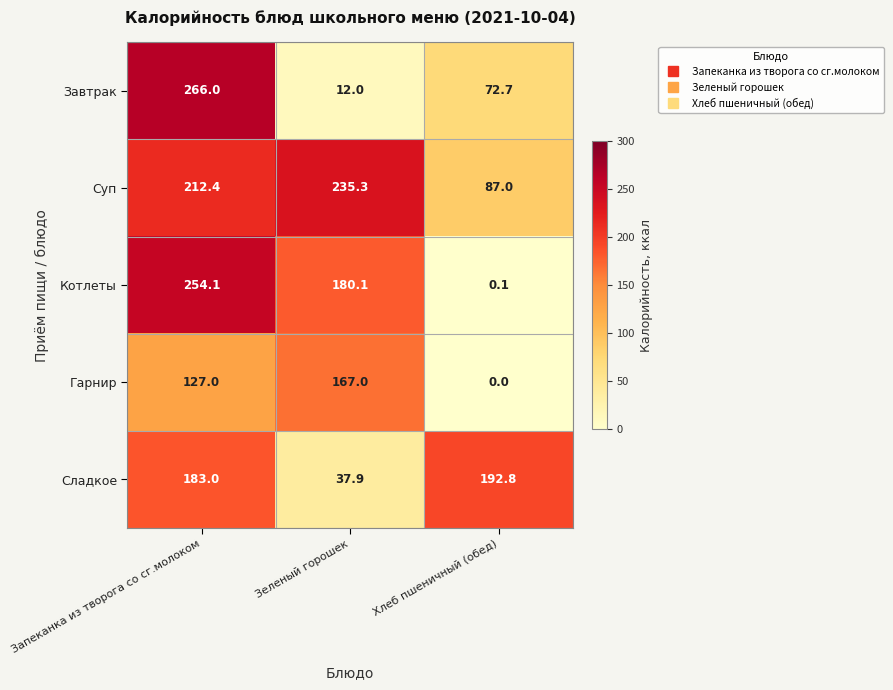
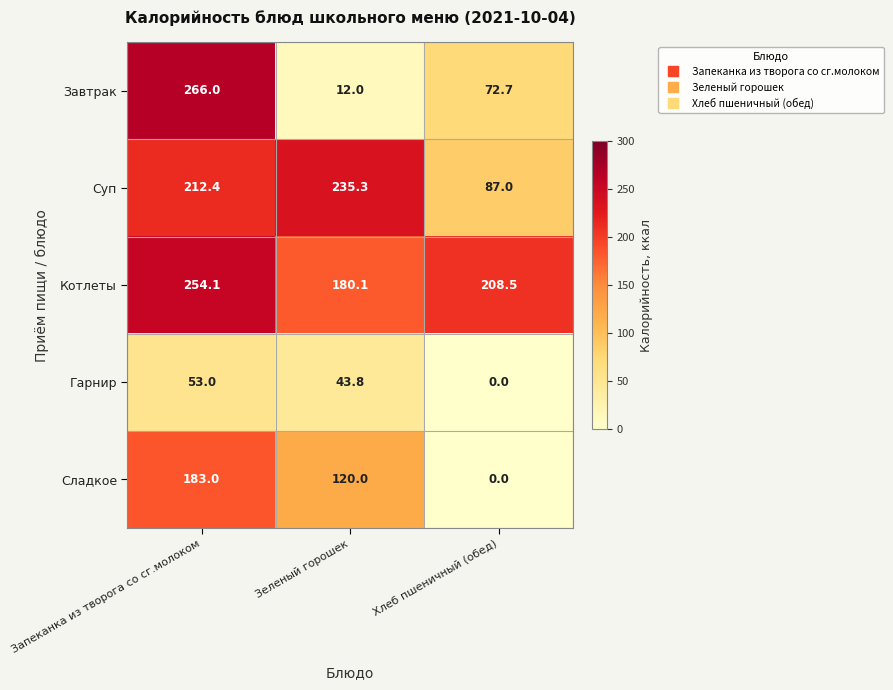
Котлеты, Хлеб пшеничный (обед): 0.1 -> 208.5
Гарнир, Запеканка из творога со сг.молоком: 127.0 -> 53.0
Гарнир, Зеленый горошек: 167.0 -> 43.8
Сладкое, Зеленый горошек: 37.9 -> 120.0
Сладкое, Хлеб пшеничный (обед): 192.8 -> 0.0
